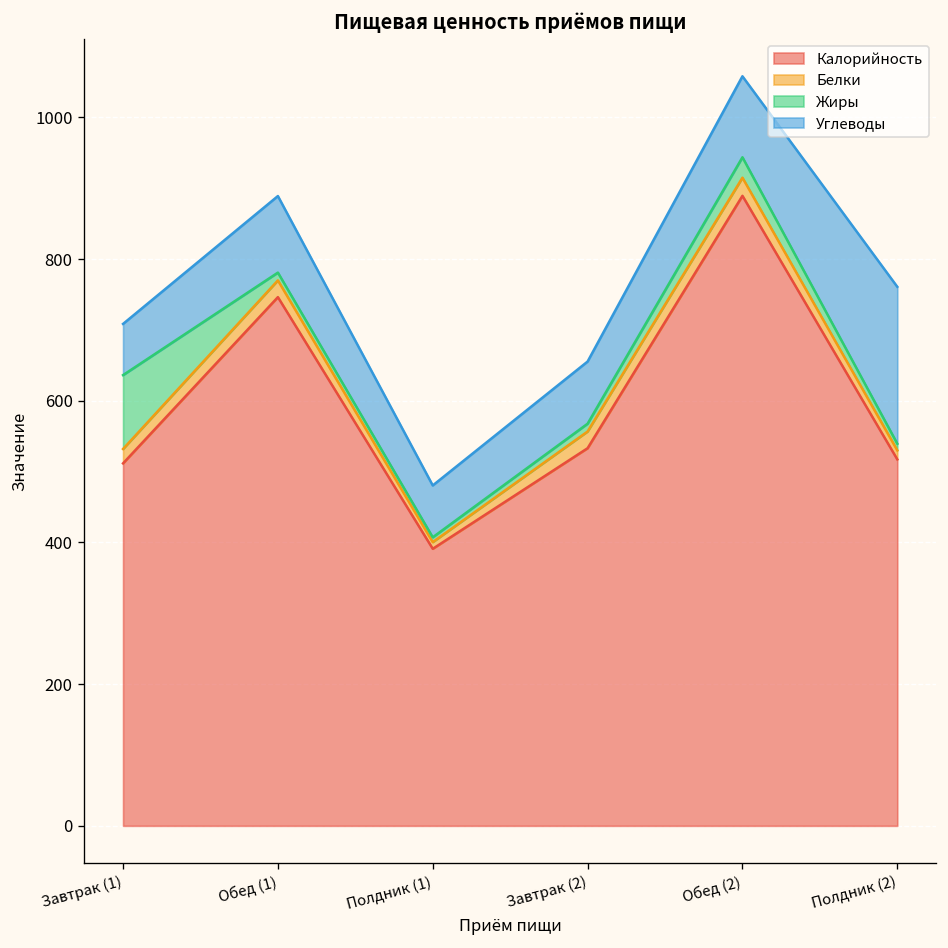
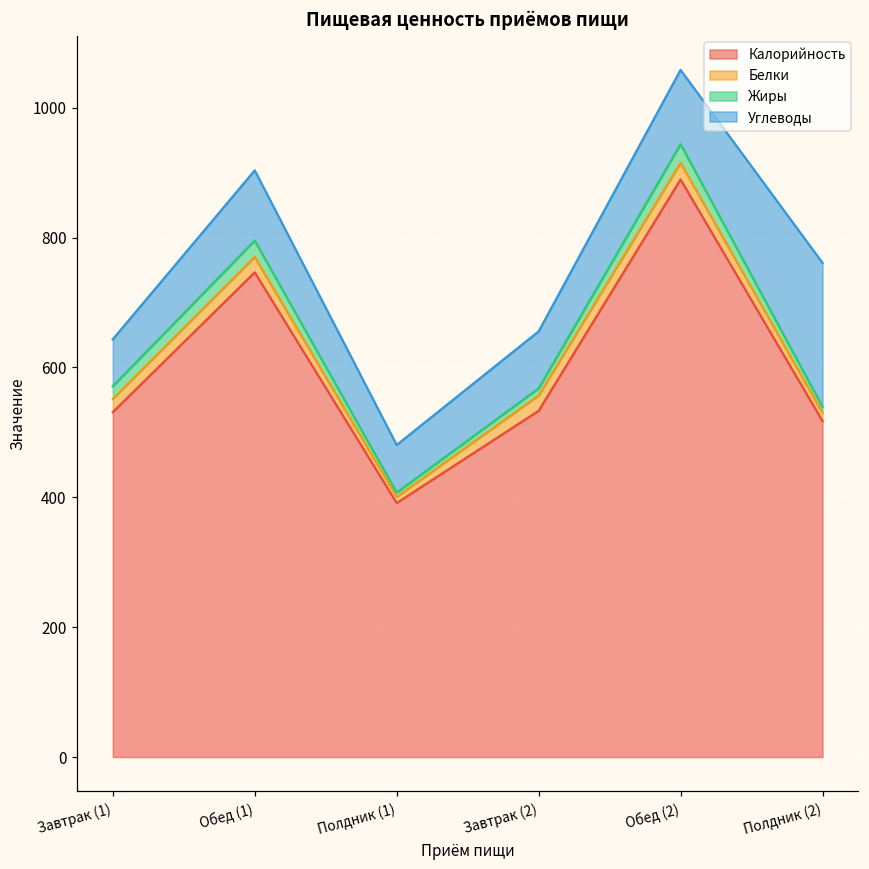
Калорийность, Завтрак (1): 510 -> 530
Жиры, Завтрак (1): 100 -> 20
Жиры, Обед (1): 10 -> 30
